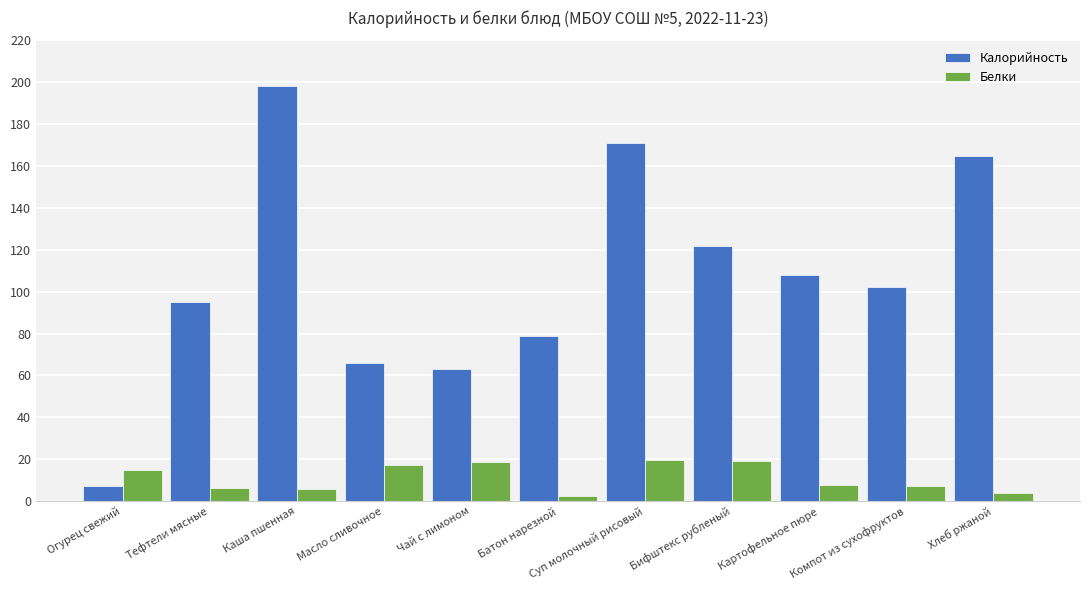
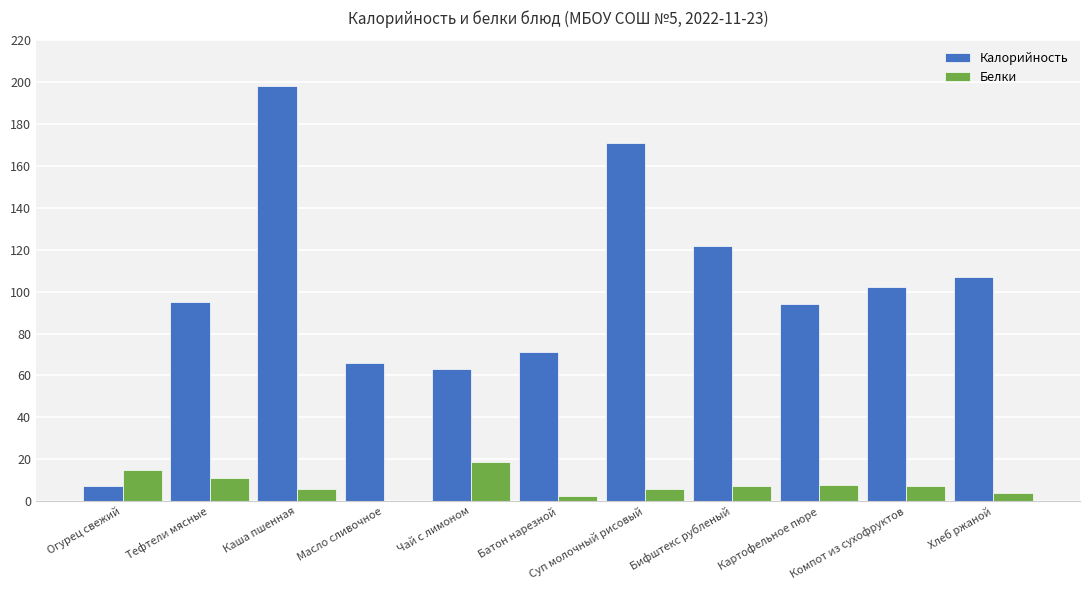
Белки, Тефтели мясные: 6 -> 11
Белки, Масло сливочное: 17 -> 0
Калорийность, Батон нарезной: 79 -> 71
Белки, Суп молочный рисовый: 20 -> 6
Белки, Бифштекс рубленый: 19 -> 7
Калорийность, Картофельное пюре: 108 -> 94
Калорийность, Хлеб ржаной: 165 -> 107
